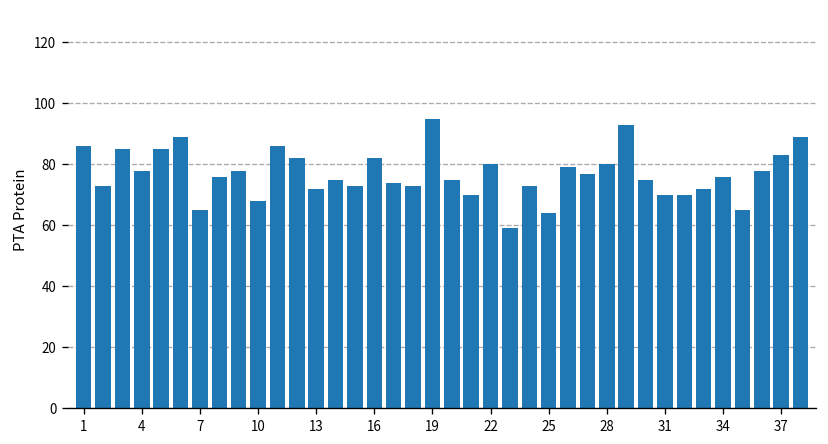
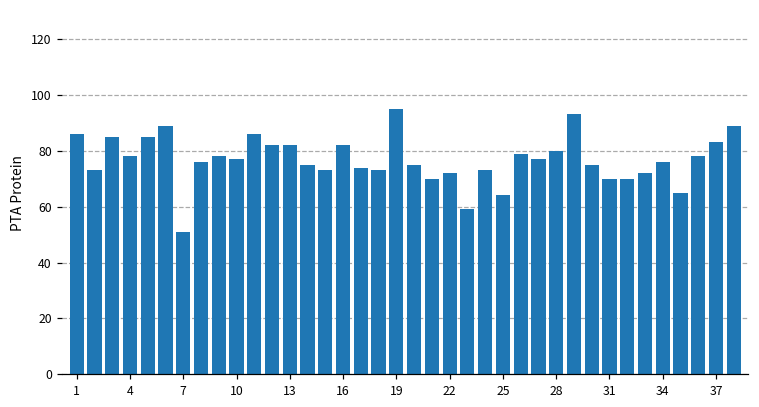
7: 65 -> 51
10: 68 -> 77
13: 72 -> 82
22: 80 -> 72
